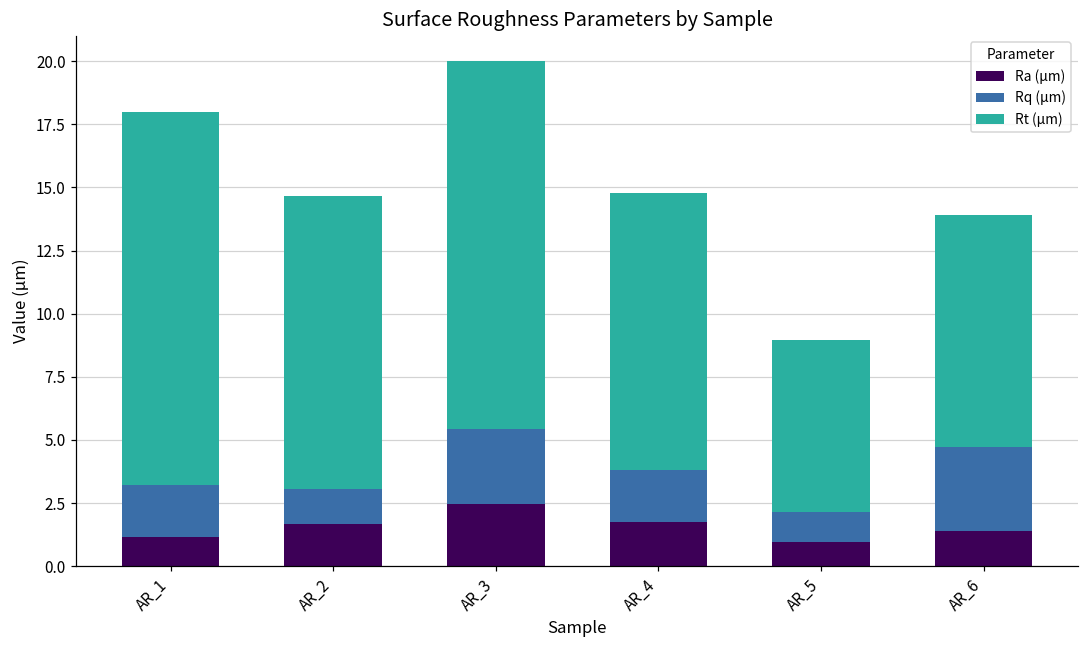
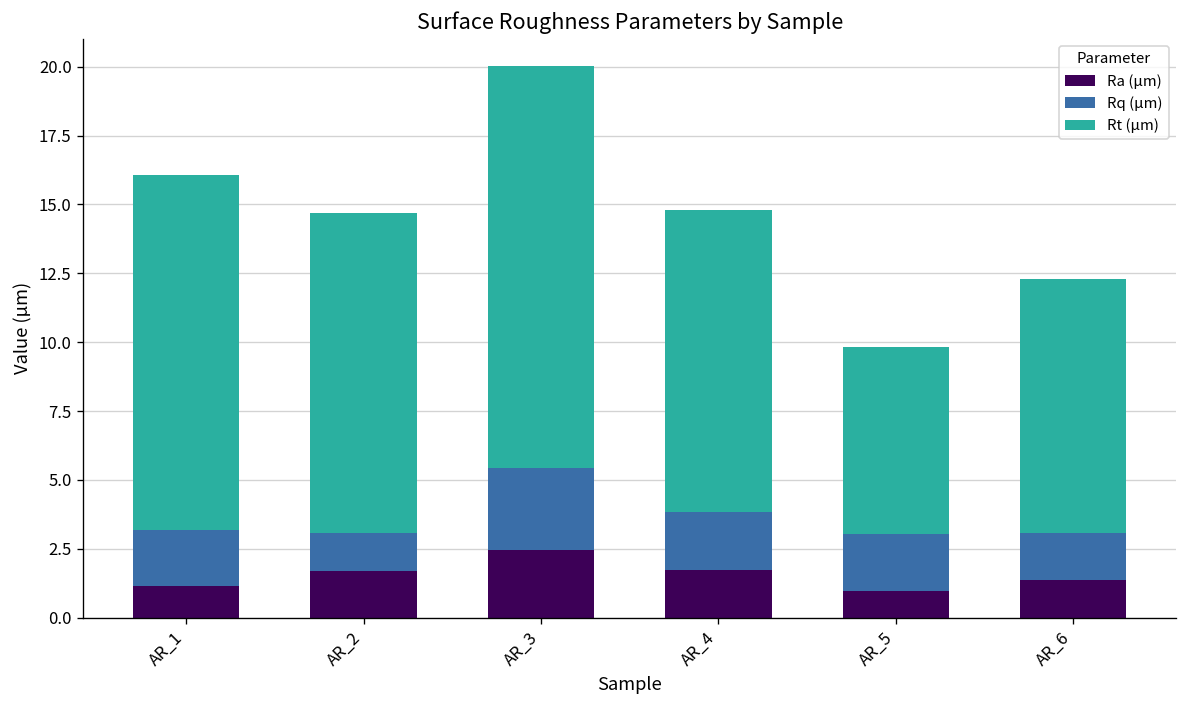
Rt (µm), AR_1: 14.8 -> 12.9
Rq (µm), AR_5: 1.2 -> 2.1
Rq (µm), AR_6: 3.3 -> 1.7
